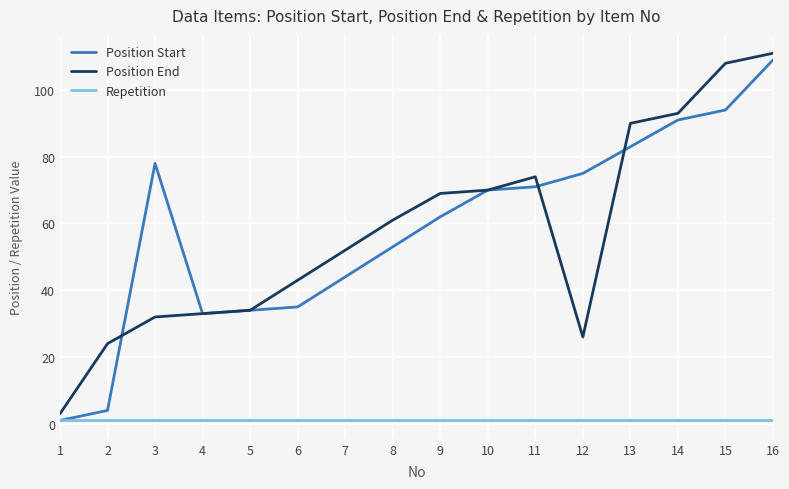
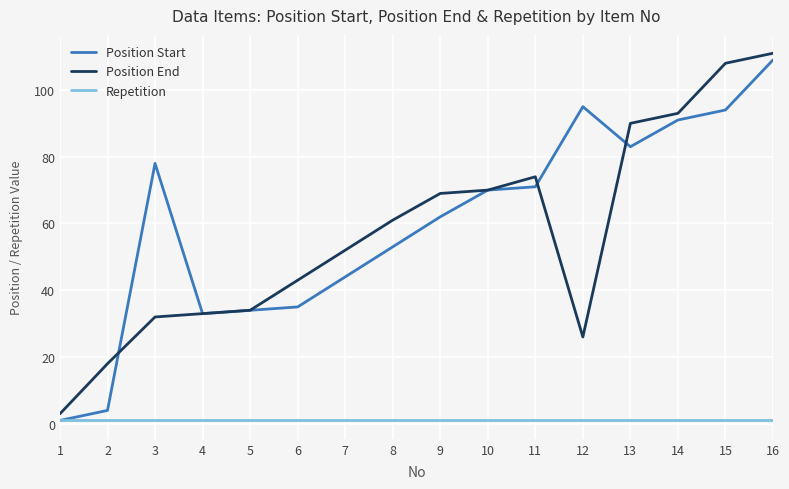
Position End, 2: 24 -> 18
Position Start, 12: 75 -> 95
